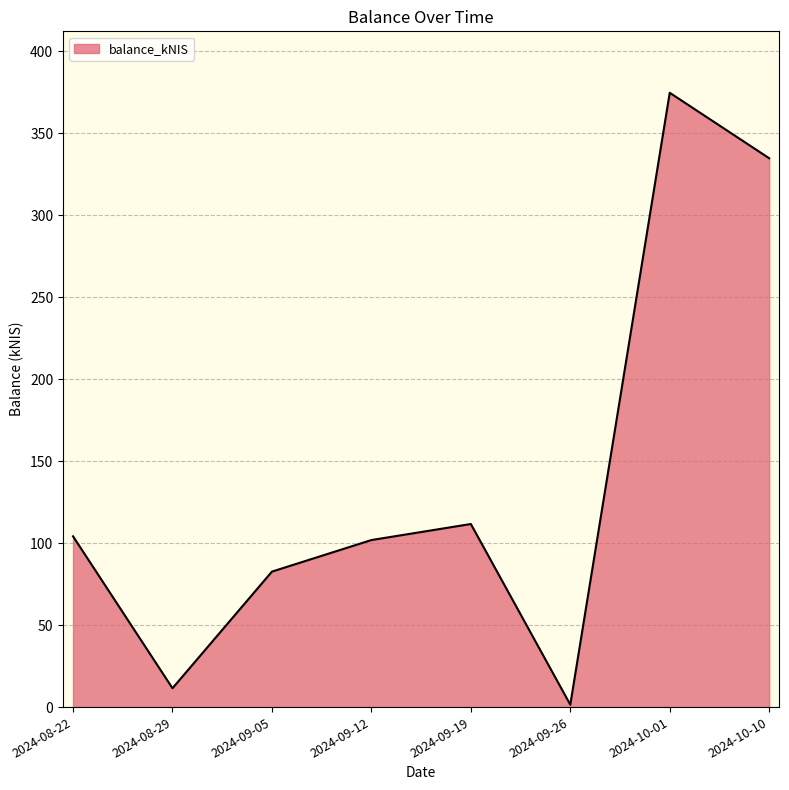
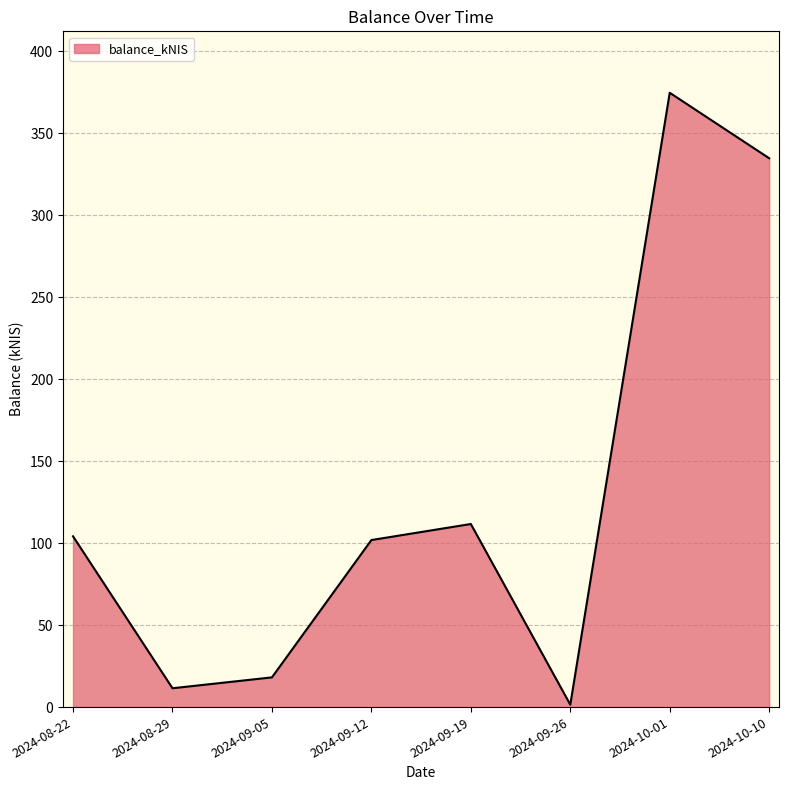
2024-09-05: 83 -> 18
